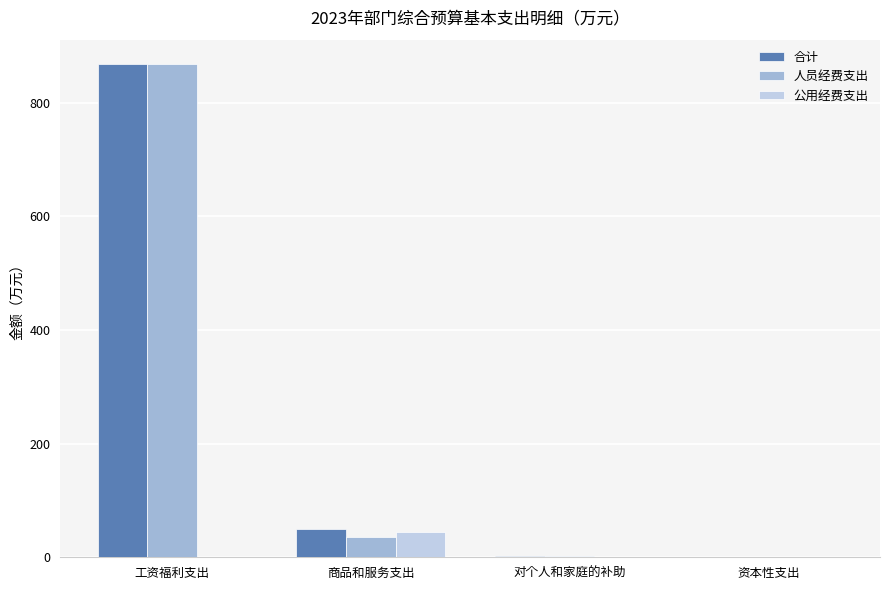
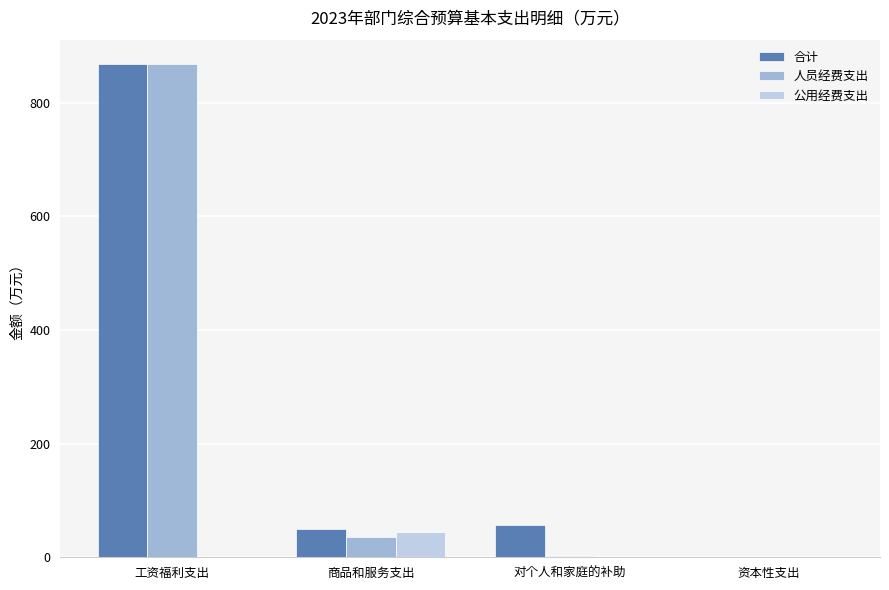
合计, 对个人和家庭的补助: 0 -> 60
